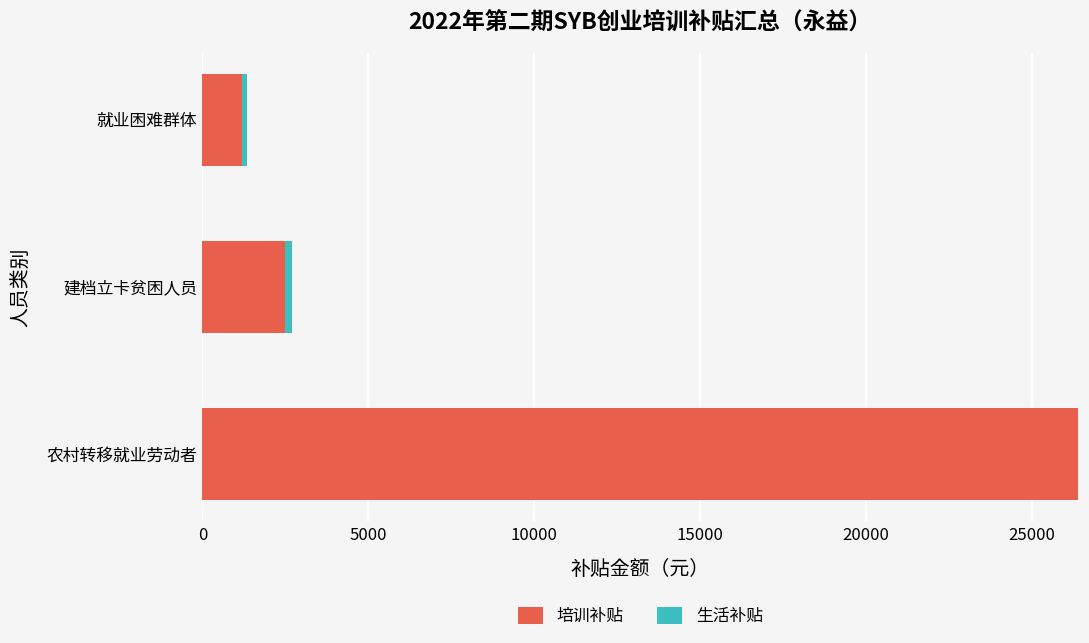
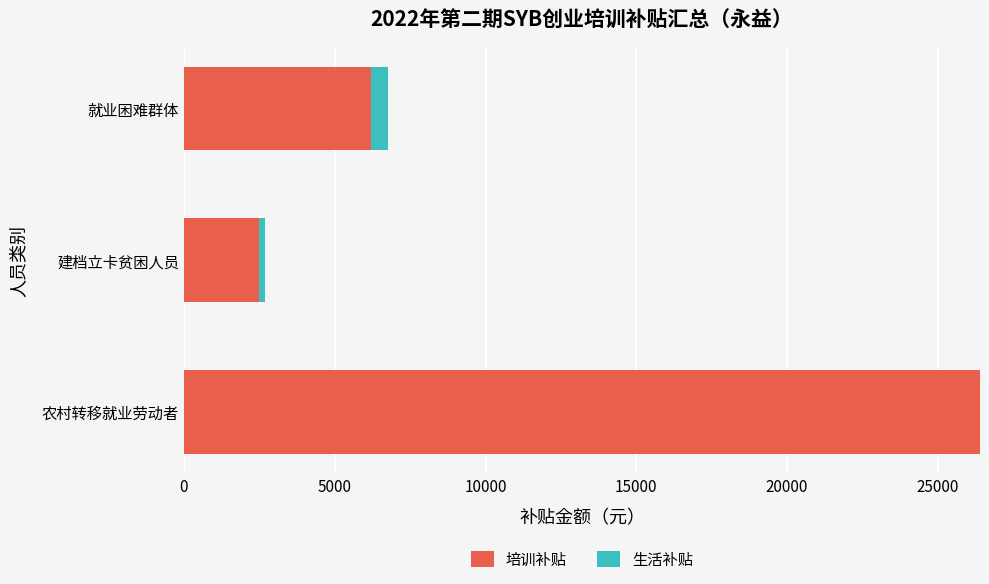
培训补贴, 就业困难群体: 1200 -> 6200
生活补贴, 就业困难群体: 100 -> 600
